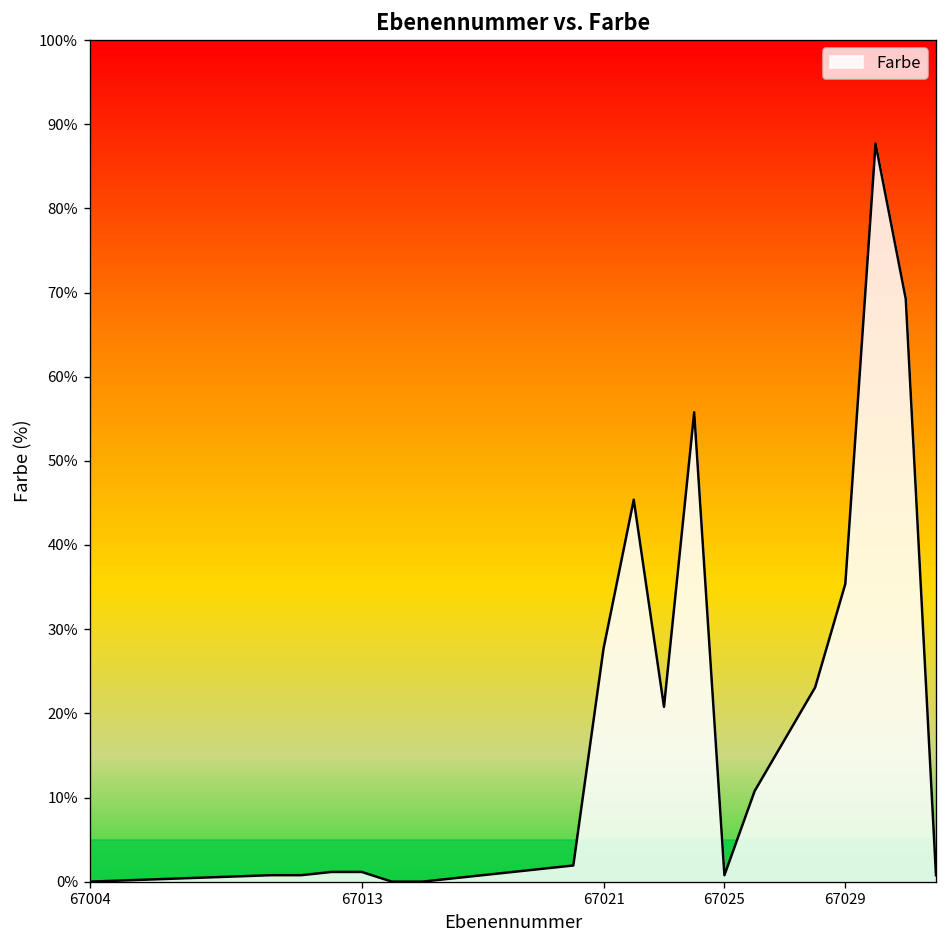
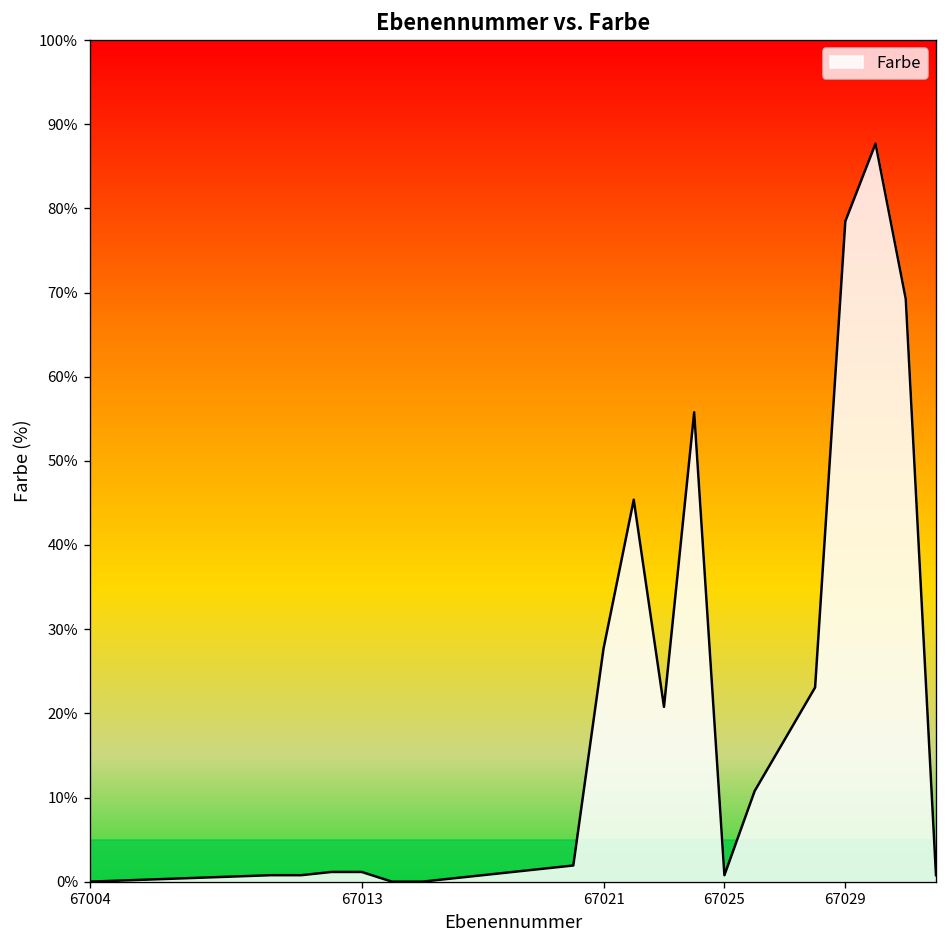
67029: 35% -> 78%
